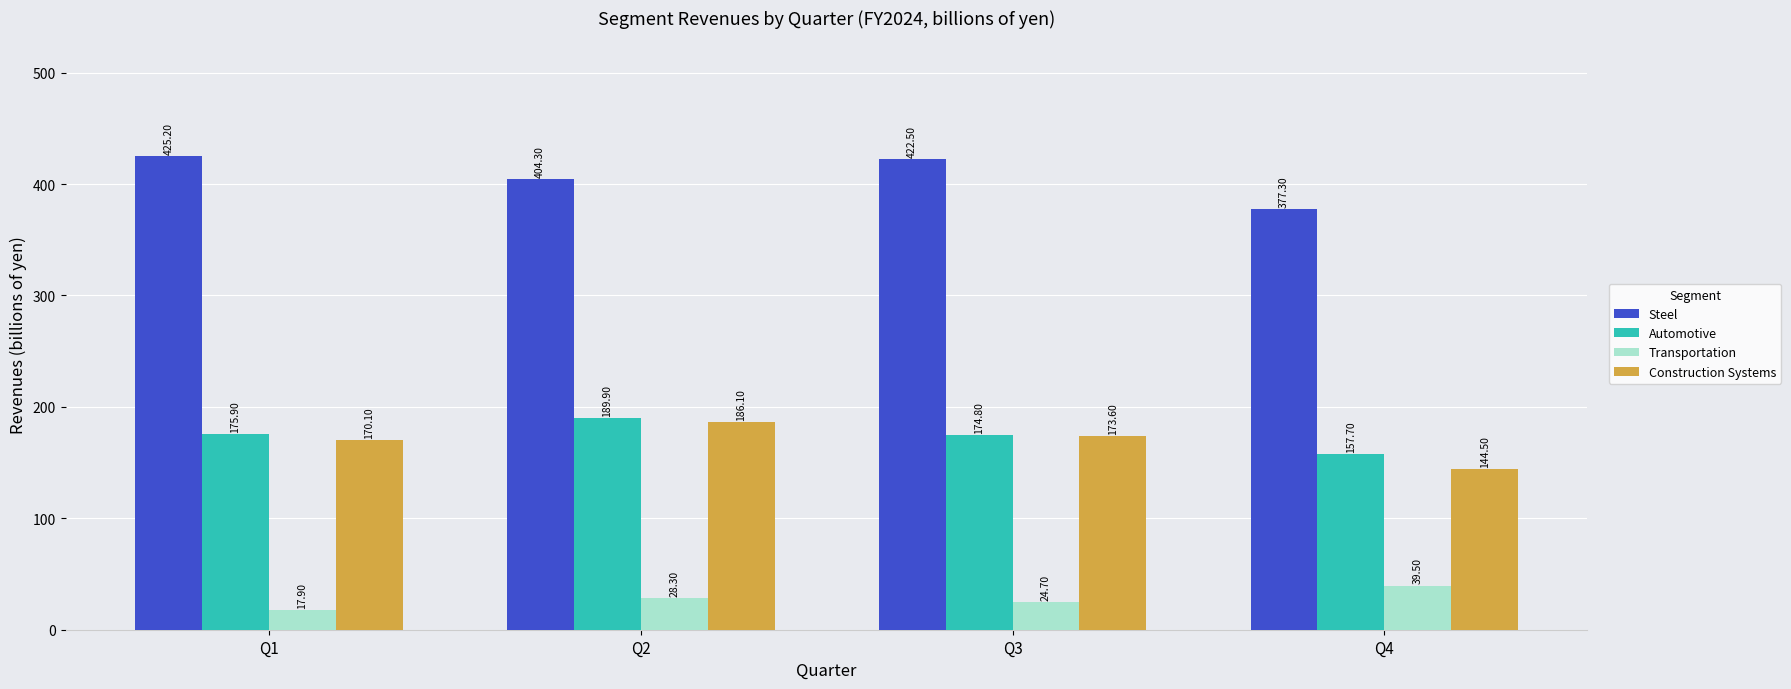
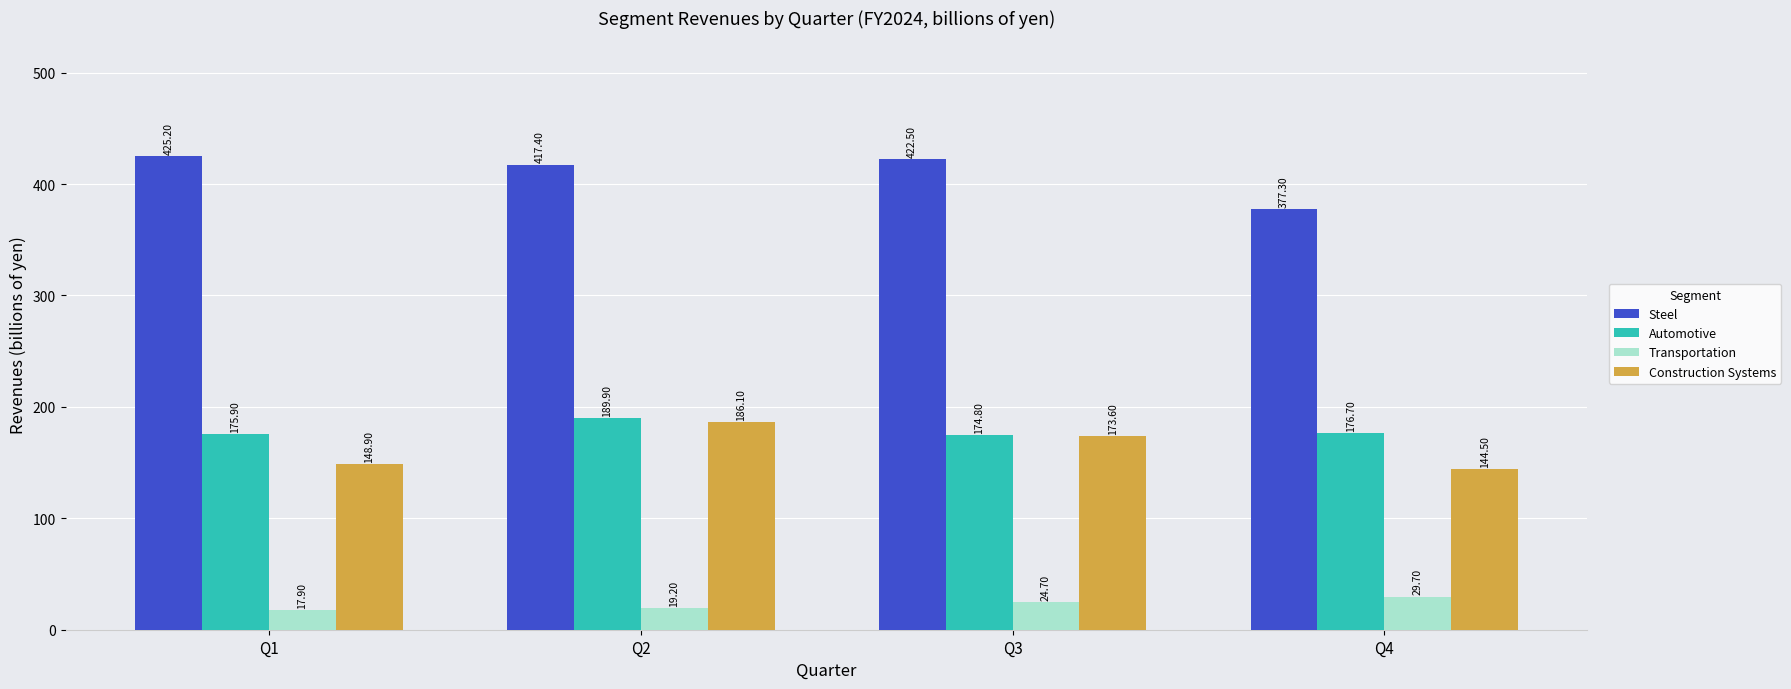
Construction Systems, Q1: 170.10 -> 148.90
Steel, Q2: 404.30 -> 417.40
Transportation, Q2: 28.30 -> 19.20
Automotive, Q4: 157.70 -> 176.70
Transportation, Q4: 39.50 -> 29.70
